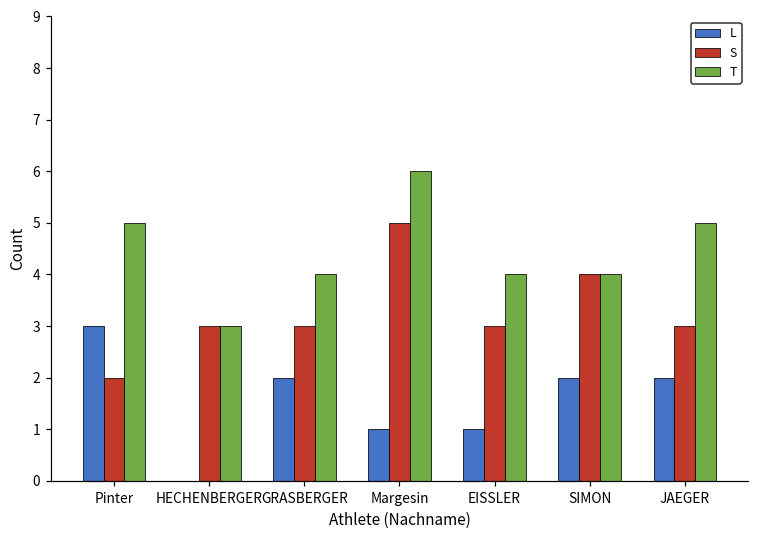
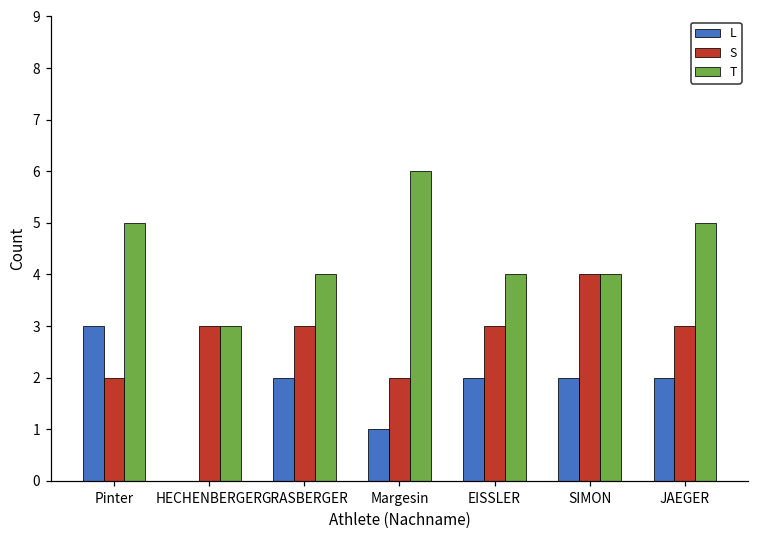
S, Margesin: 5 -> 2
L, EISSLER: 1 -> 2
